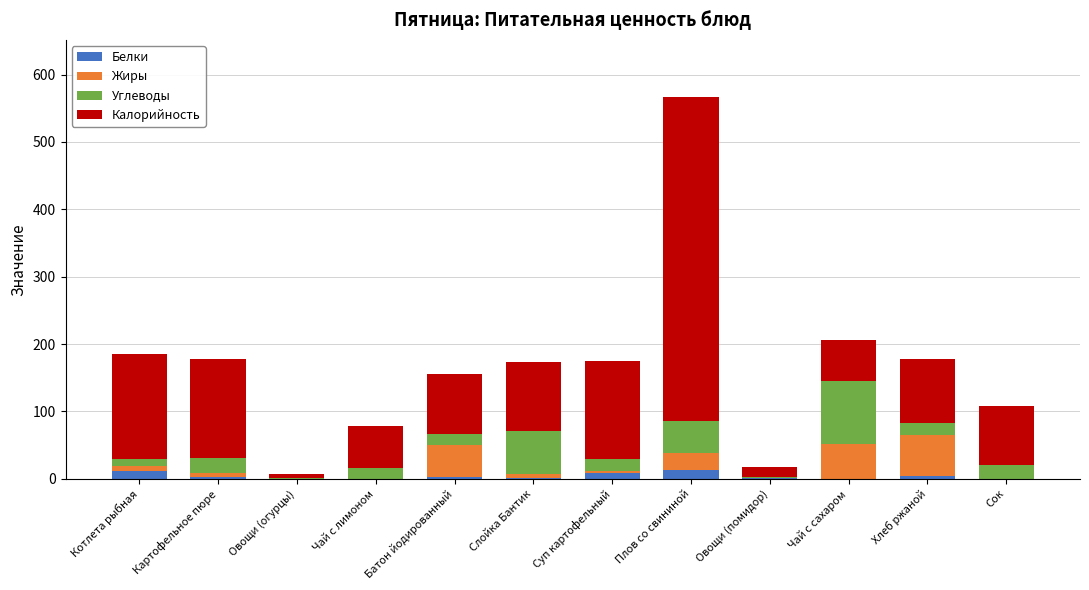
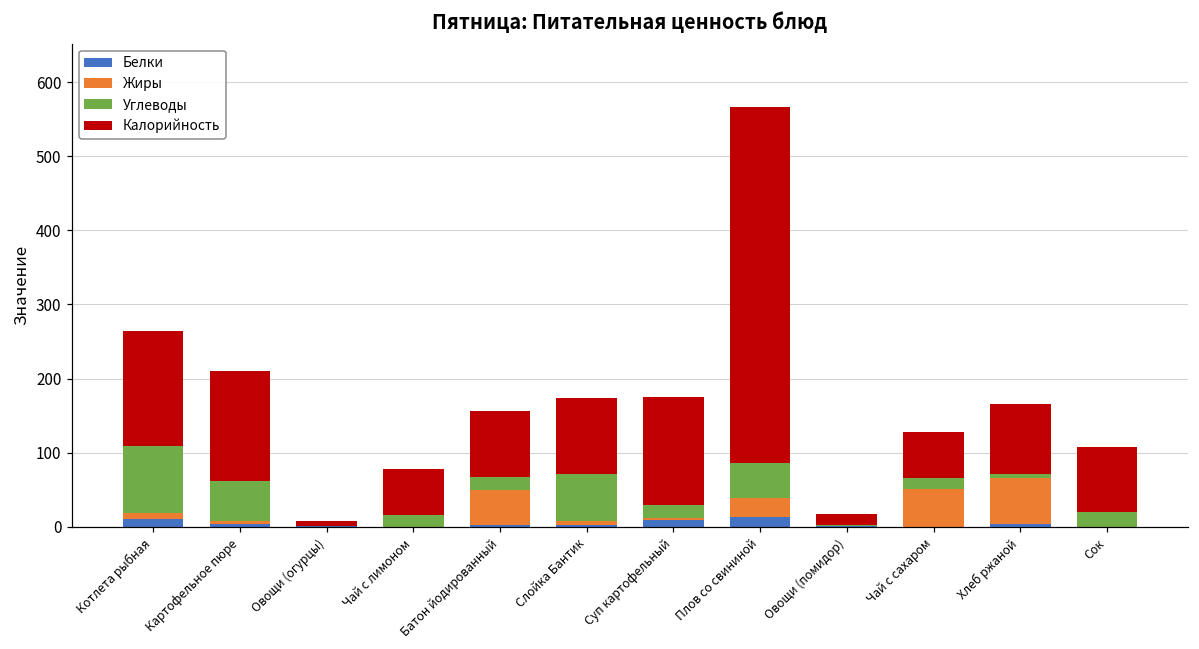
Углеводы, Котлета рыбная: 10 -> 90
Углеводы, Картофельное пюре: 20 -> 50
Углеводы, Чай с сахаром: 90 -> 20
Углеводы, Хлеб ржаной: 20 -> 10
